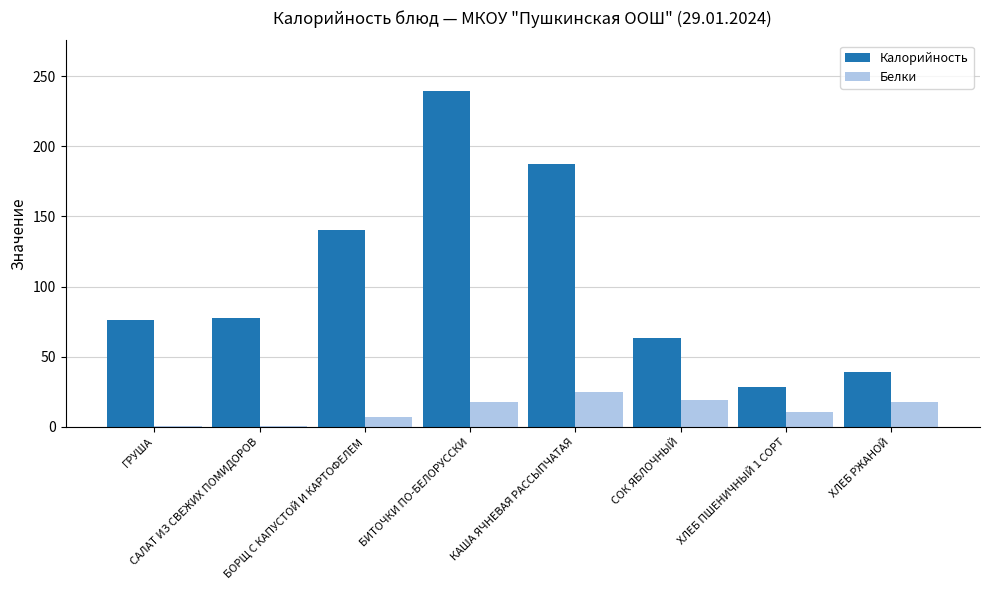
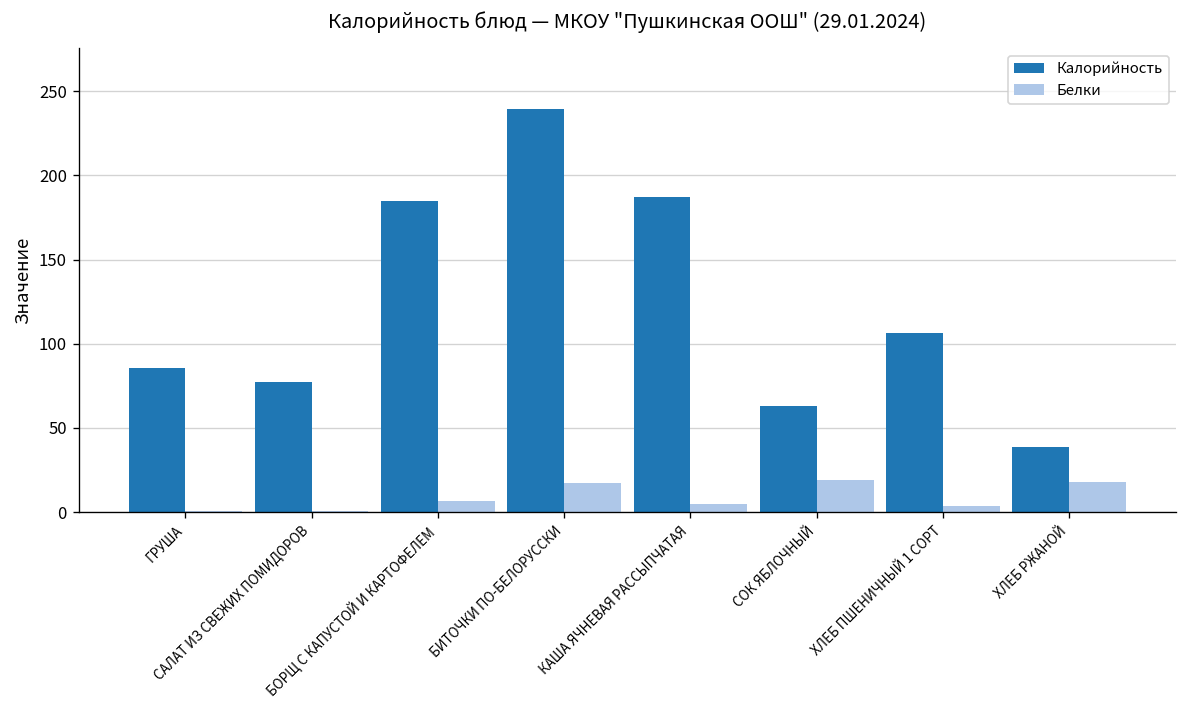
Калорийность, ГРУША: 76 -> 86
Калорийность, БОРЩ С КАПУСТОЙ И КАРТОФЕЛЕМ: 140 -> 185
Белки, КАША ЯЧНЕВАЯ РАССЫПЧАТАЯ: 25 -> 5
Калорийность, ХЛЕБ ПШЕНИЧНЫЙ 1 СОРТ: 28 -> 107
Белки, ХЛЕБ ПШЕНИЧНЫЙ 1 СОРТ: 10 -> 4
